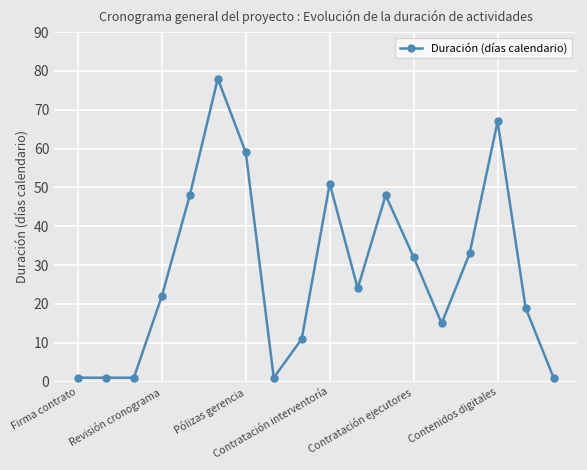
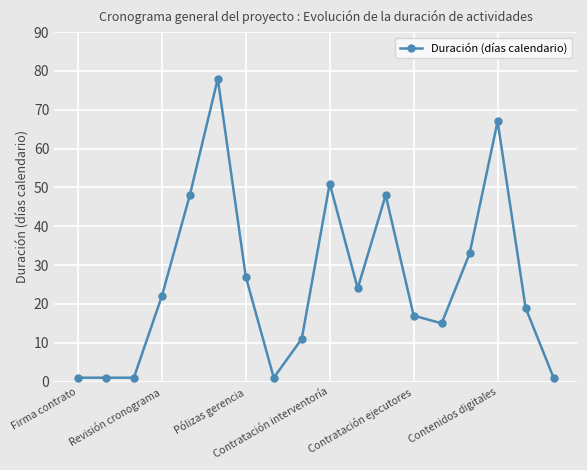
Pólizas gerencia: 59 -> 27
Contratación ejecutores: 32 -> 17
